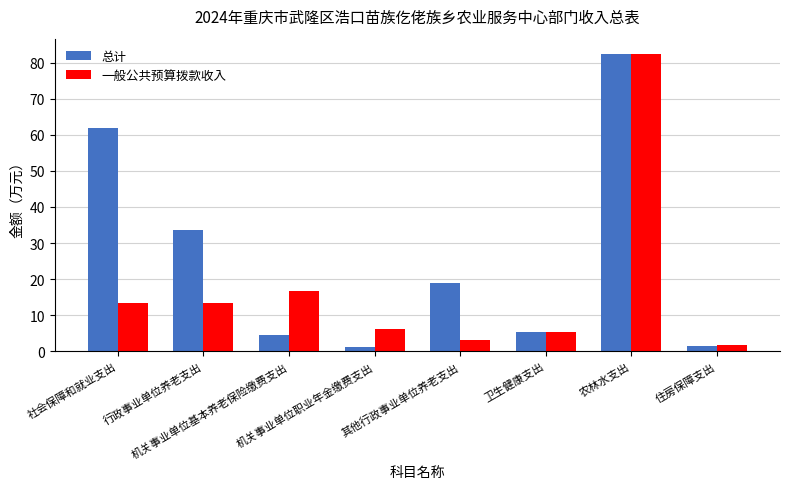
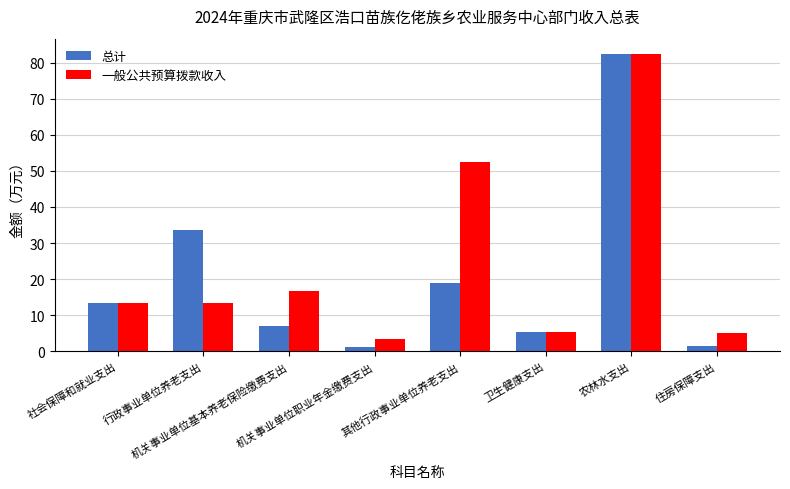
总计, 社会保障和就业支出: 62 -> 14
总计, 机关事业单位基本养老保险缴费支出: 5 -> 7
一般公共预算拨款收入, 机关事业单位职业年金缴费支出: 6 -> 3
一般公共预算拨款收入, 其他行政事业单位养老支出: 3 -> 52
一般公共预算拨款收入, 住房保障支出: 2 -> 5
